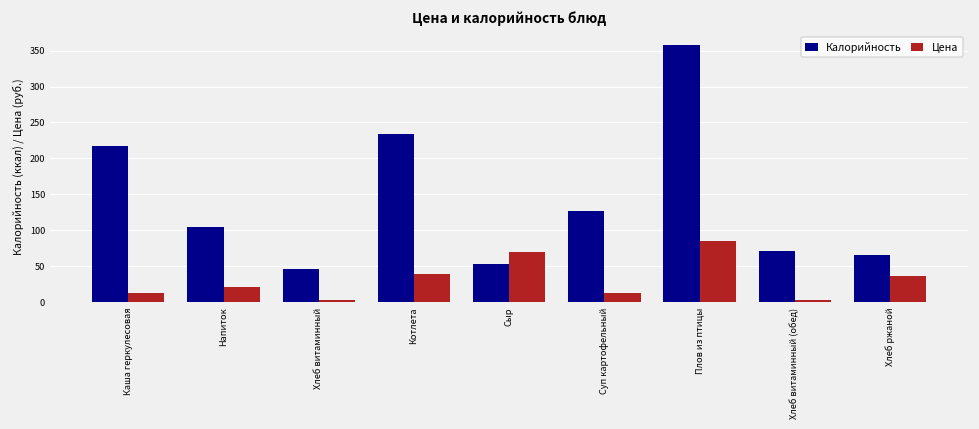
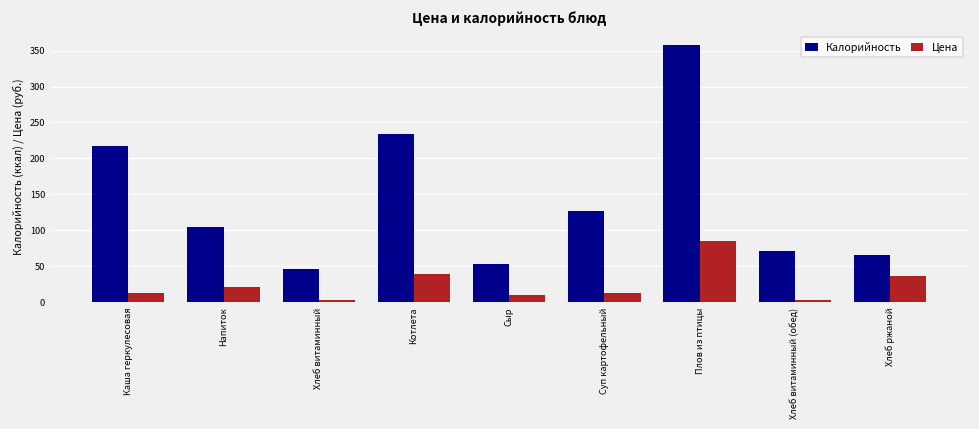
Цена, Сыр: 70 -> 10
